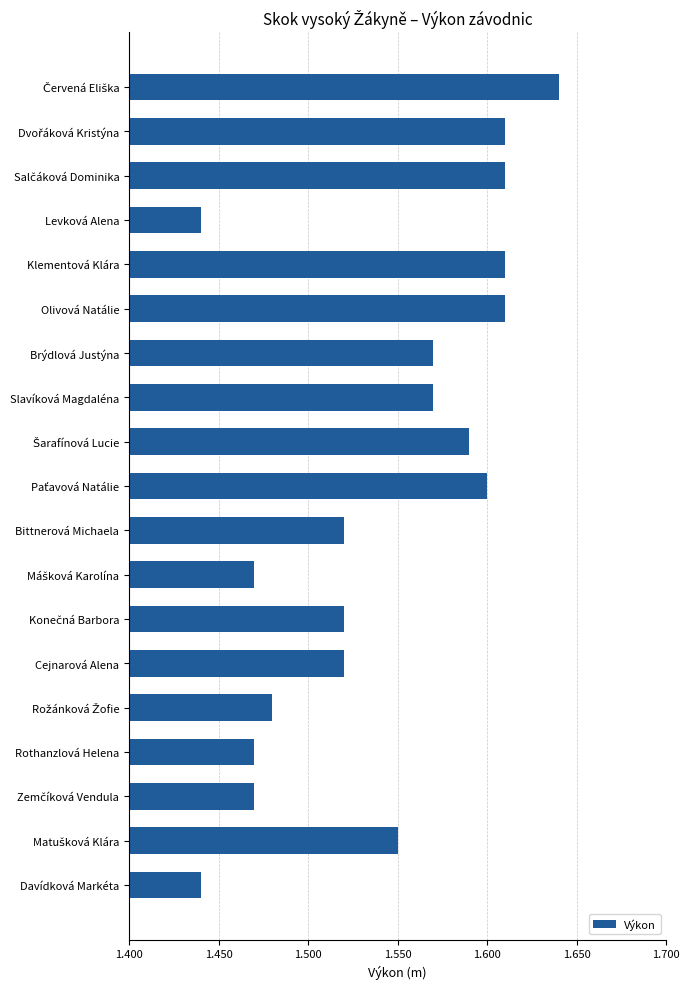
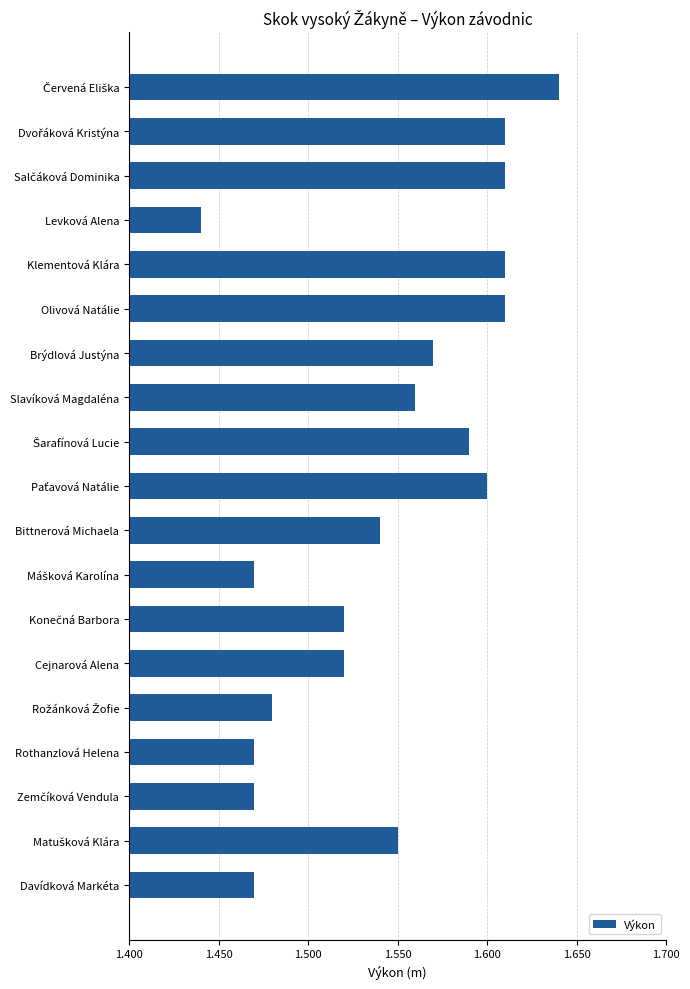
Slavíková Magdaléna: 1.57 -> 1.56
Bittnerová Michaela: 1.52 -> 1.54
Davídková Markéta: 1.44 -> 1.47
